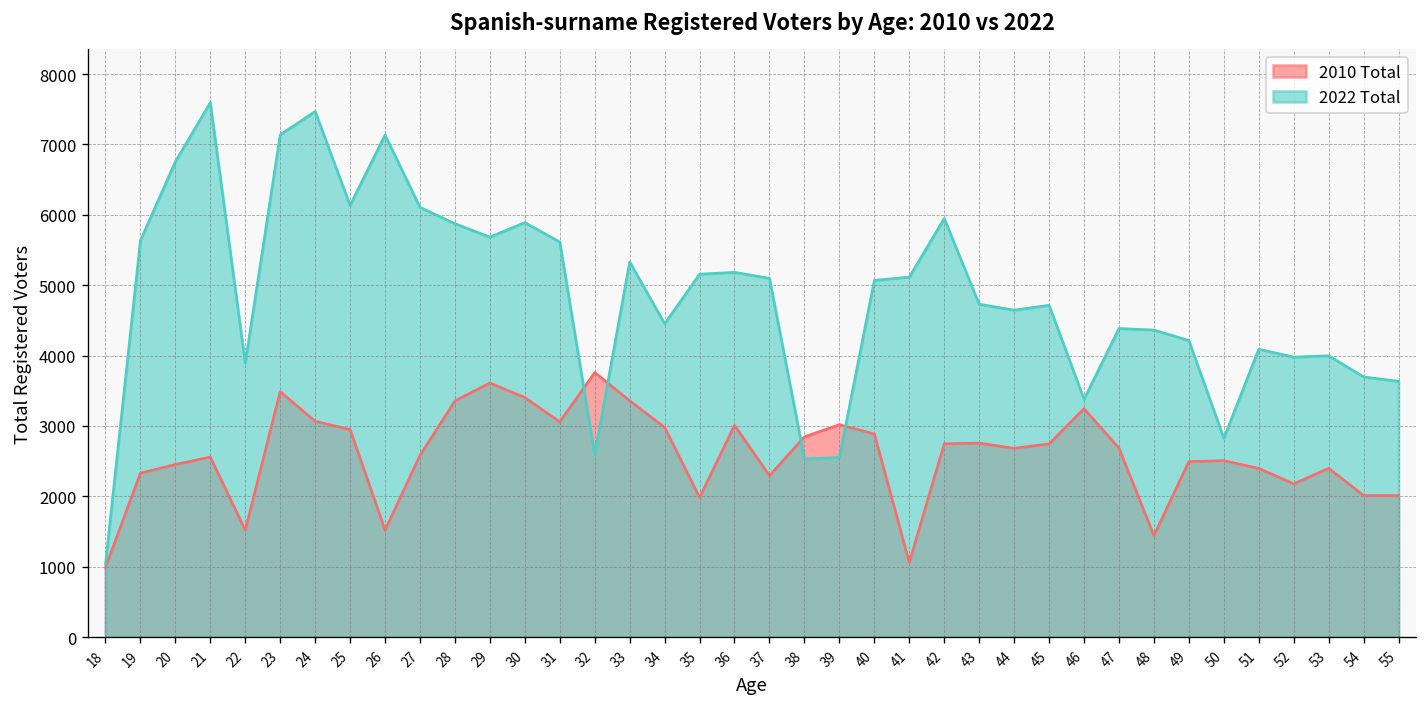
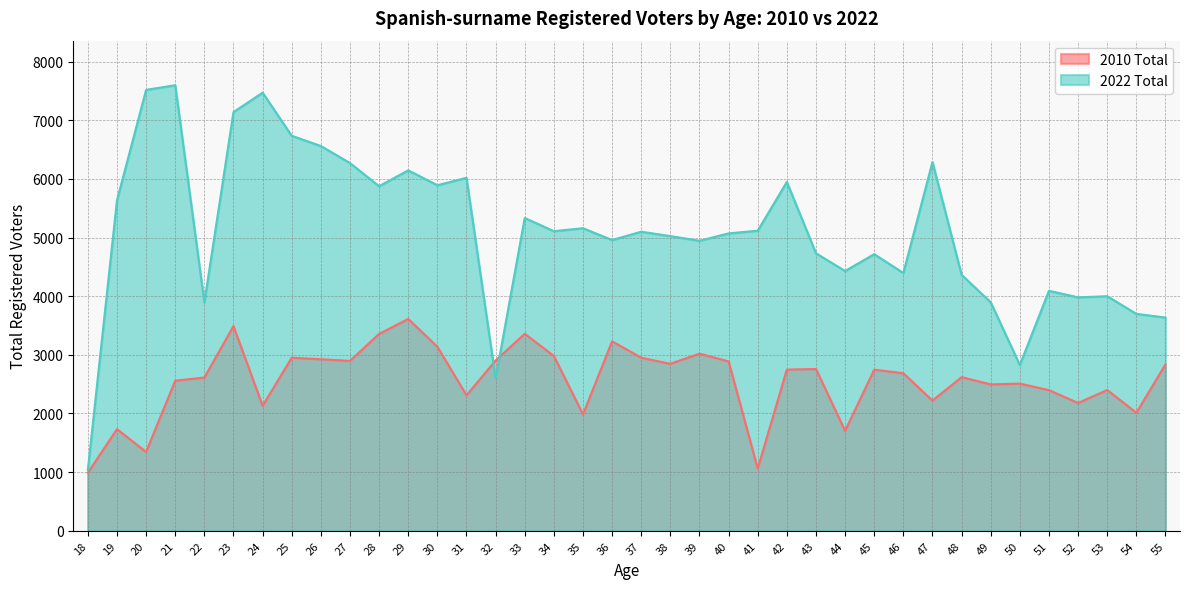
2010 Total, 19: 2300 -> 1700
2010 Total, 20: 2500 -> 1300
2022 Total, 20: 6800 -> 7500
2010 Total, 22: 1500 -> 2600
2010 Total, 24: 3100 -> 2100
2022 Total, 25: 6100 -> 6700
2010 Total, 26: 1500 -> 2900
2022 Total, 26: 7100 -> 6600
2010 Total, 27: 2600 -> 2900
2022 Total, 27: 6100 -> 6300
2022 Total, 29: 5700 -> 6100
2010 Total, 30: 3400 -> 3100
2010 Total, 31: 3100 -> 2300
2022 Total, 31: 5600 -> 6000
2010 Total, 32: 3800 -> 2900
2022 Total, 34: 4500 -> 5100
2010 Total, 36: 3000 -> 3200
2022 Total, 36: 5200 -> 5000
2010 Total, 37: 2300 -> 3000
2022 Total, 38: 2500 -> 5000
2022 Total, 39: 2600 -> 4900
2010 Total, 44: 2700 -> 1700
2022 Total, 44: 4600 -> 4400
2010 Total, 46: 3200 -> 2700
2022 Total, 46: 3400 -> 4400
2010 Total, 47: 2700 -> 2200
2022 Total, 47: 4400 -> 6300
2010 Total, 48: 1400 -> 2600
2022 Total, 49: 4200 -> 3900
2010 Total, 55: 2000 -> 2800
